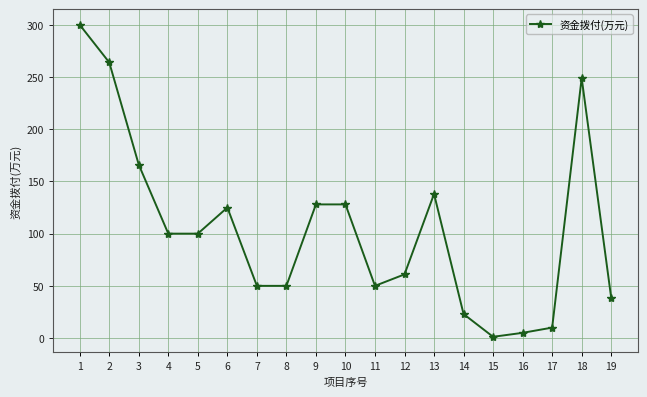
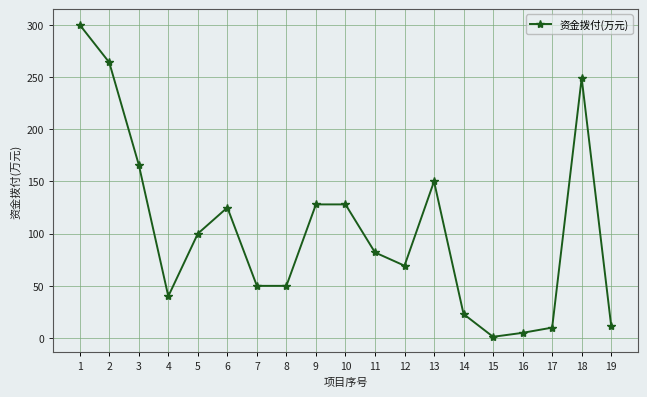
4: 100 -> 40
11: 50 -> 82
12: 61 -> 69
13: 138 -> 150
19: 39 -> 12
